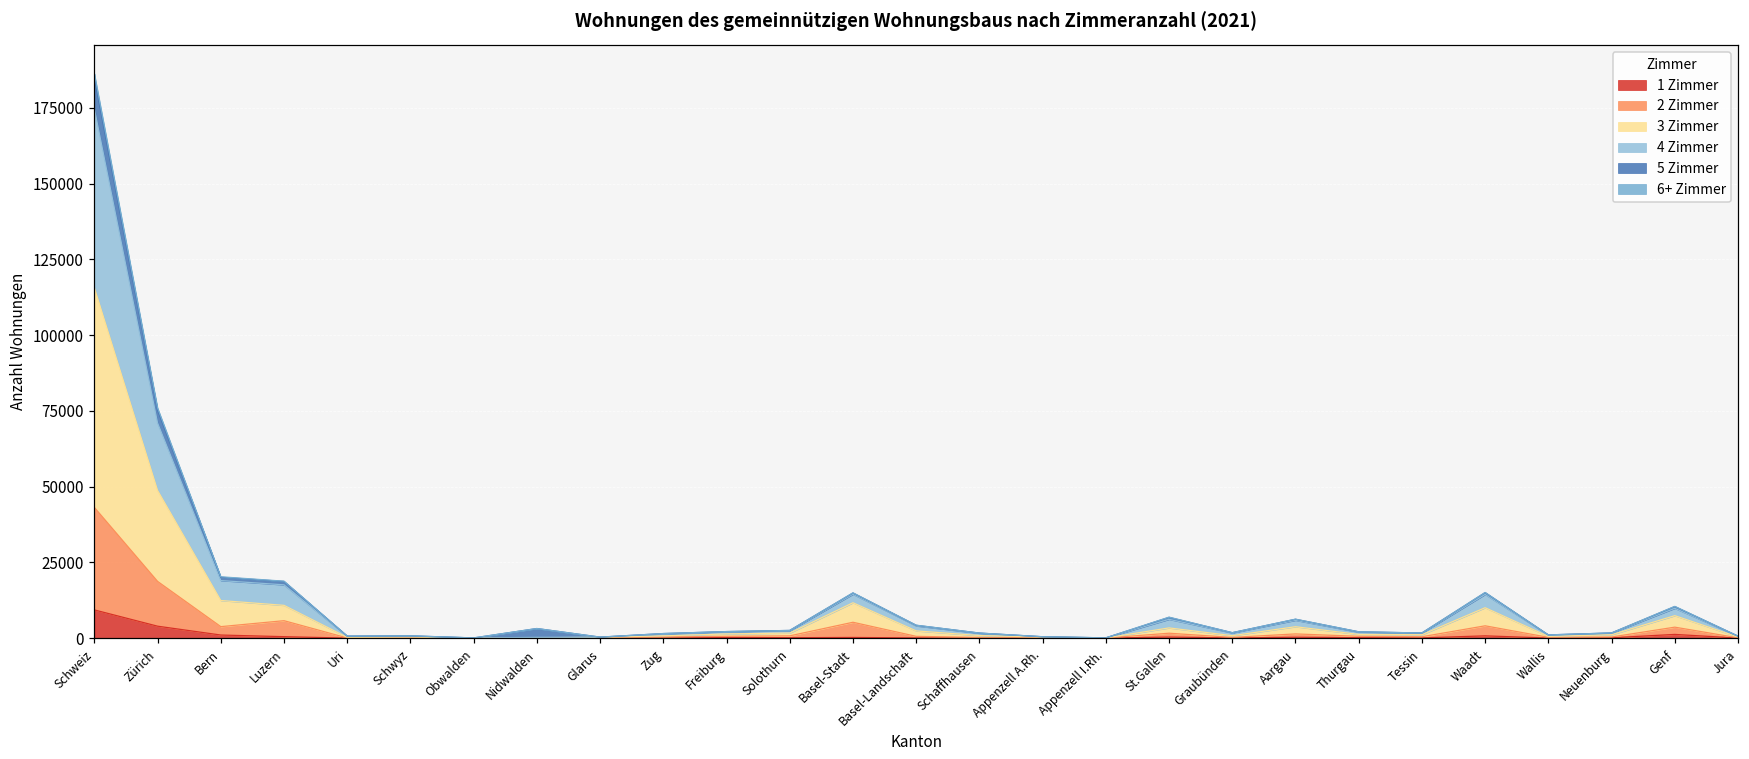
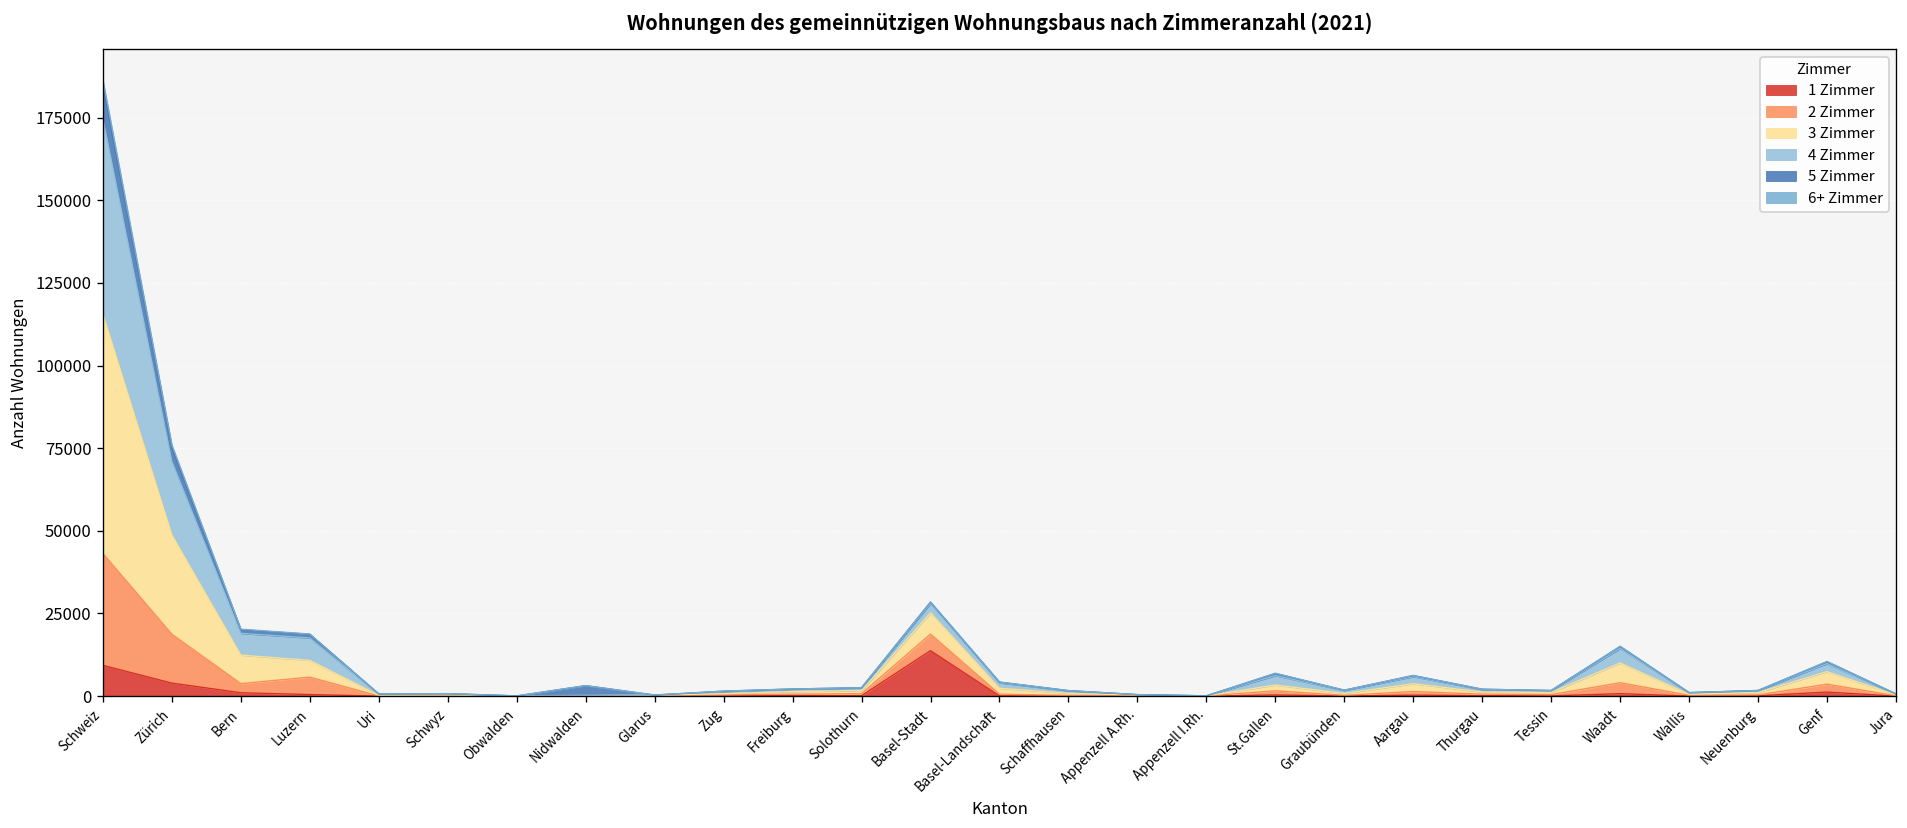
1 Zimmer, Basel-Stadt: 0 -> 14000
